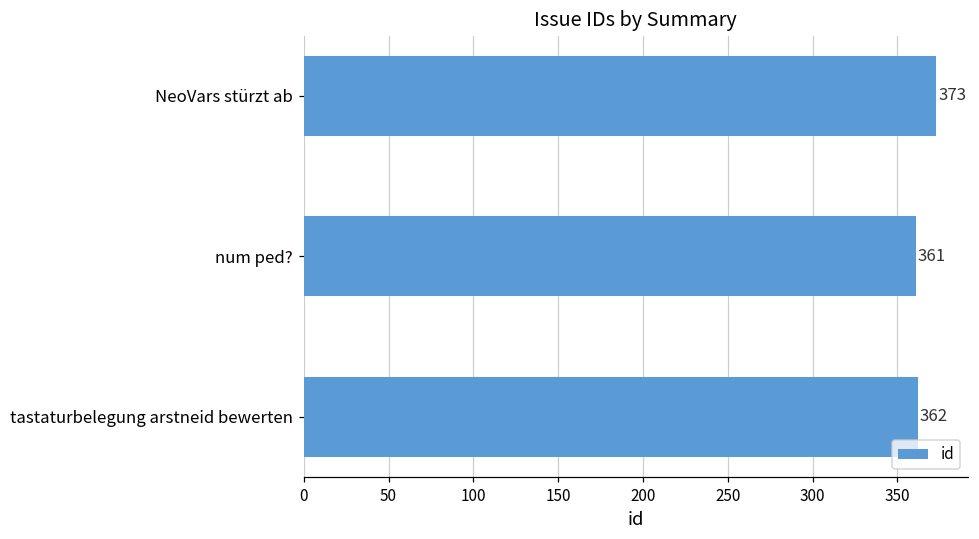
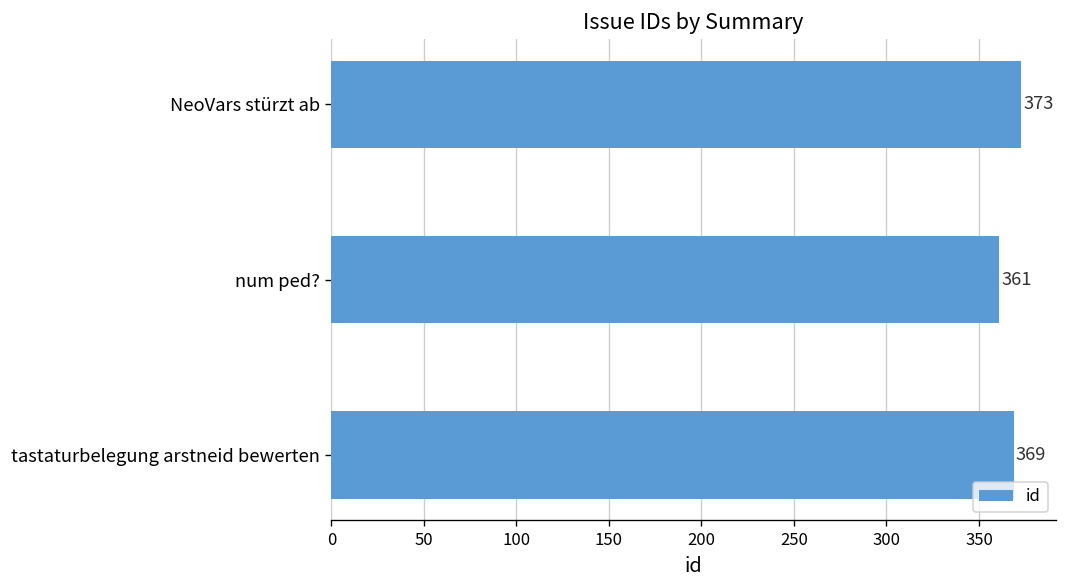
tastaturbelegung arstneid bewerten: 362 -> 369
